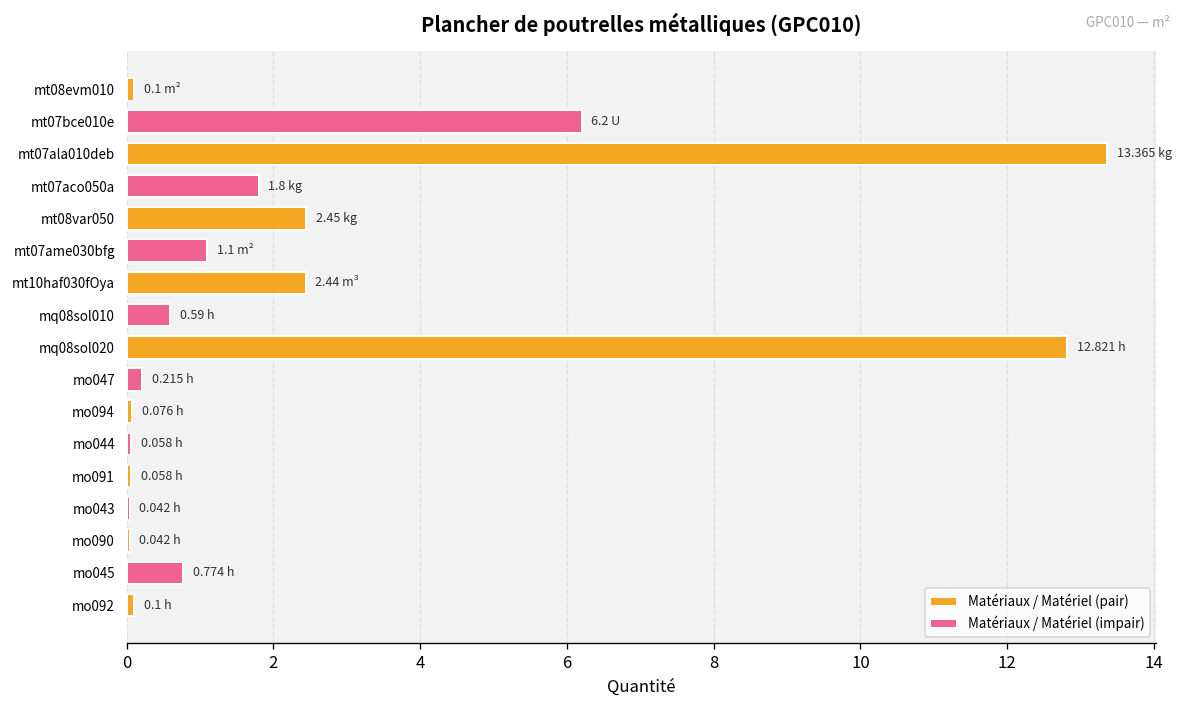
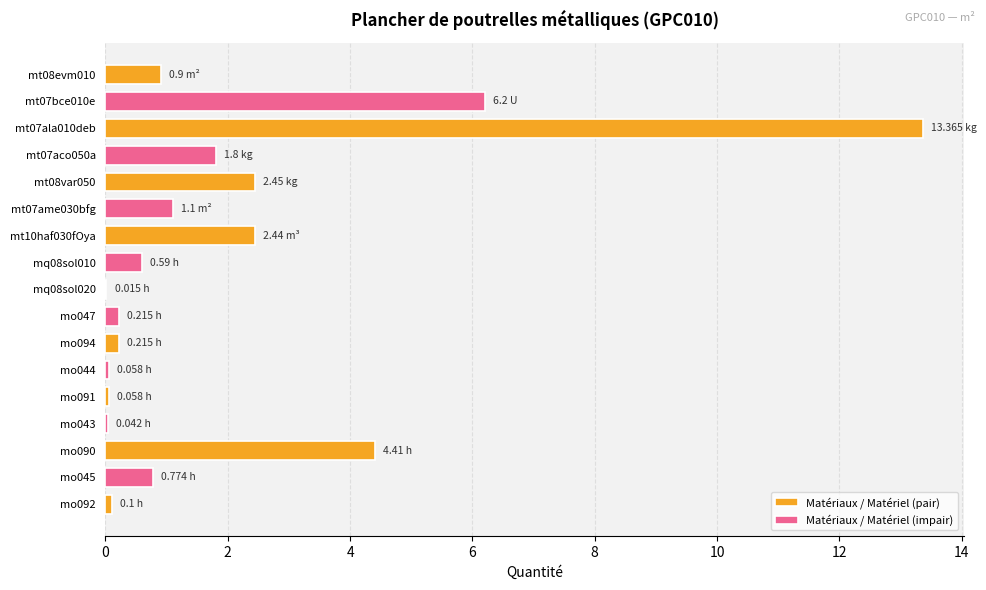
Matériaux / Matériel (pair), mt08evm010: 0.1 -> 0.9
Matériaux / Matériel (pair), mq08sol020: 12.821 -> 0.015
Matériaux / Matériel (pair), mo094: 0.076 -> 0.215
Matériaux / Matériel (pair), mo090: 0.042 -> 4.41
